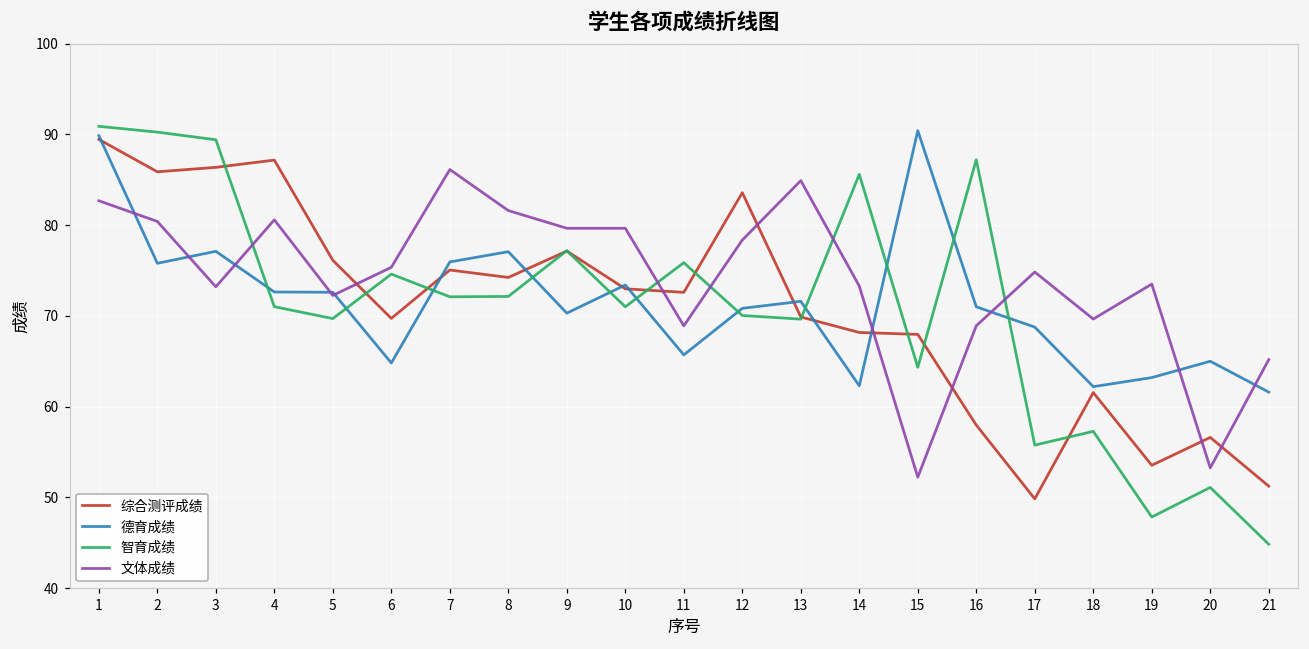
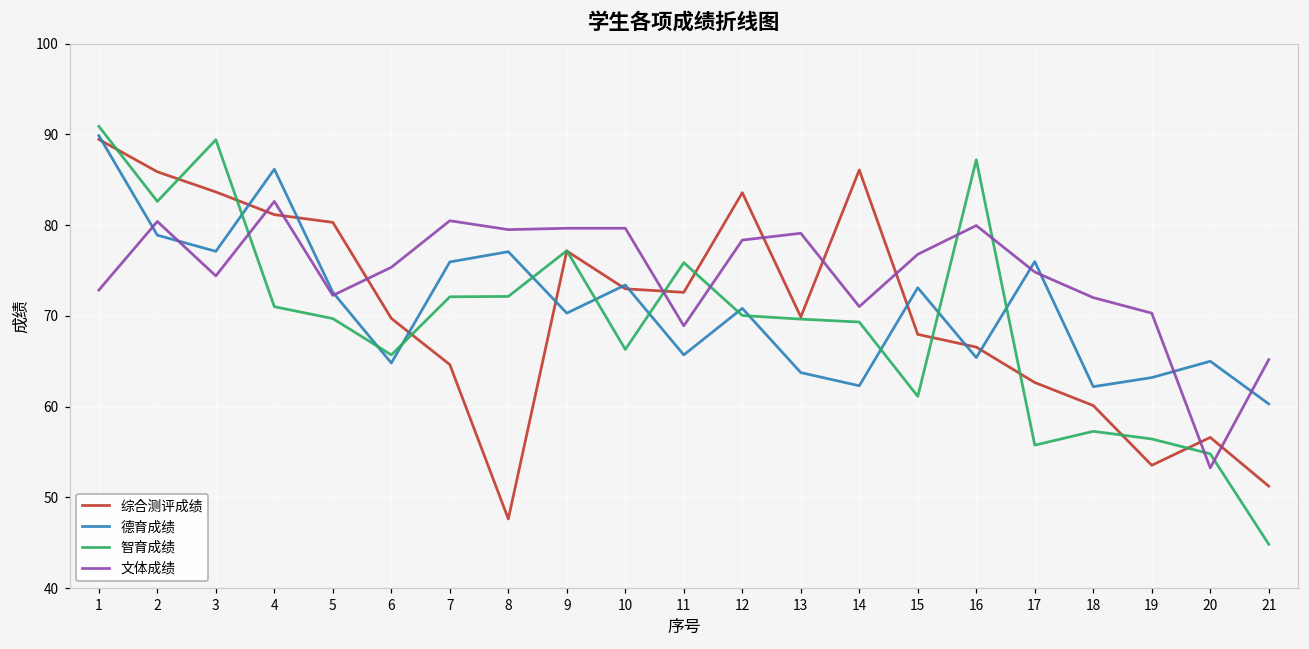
文体成绩, 1: 83 -> 73
德育成绩, 2: 76 -> 79
智育成绩, 2: 90 -> 83
综合测评成绩, 3: 86 -> 84
文体成绩, 3: 73 -> 74
综合测评成绩, 4: 87 -> 81
德育成绩, 4: 73 -> 86
文体成绩, 4: 81 -> 83
综合测评成绩, 5: 76 -> 80
智育成绩, 6: 75 -> 66
综合测评成绩, 7: 75 -> 65
文体成绩, 7: 86 -> 80
综合测评成绩, 8: 74 -> 48
文体成绩, 8: 82 -> 80
智育成绩, 10: 71 -> 66
德育成绩, 13: 72 -> 64
文体成绩, 13: 85 -> 79
综合测评成绩, 14: 68 -> 86
智育成绩, 14: 86 -> 69
文体成绩, 14: 73 -> 71
德育成绩, 15: 90 -> 73
智育成绩, 15: 64 -> 61
文体成绩, 15: 52 -> 77
综合测评成绩, 16: 58 -> 67
德育成绩, 16: 71 -> 65
文体成绩, 16: 69 -> 80
综合测评成绩, 17: 50 -> 63
德育成绩, 17: 69 -> 76
综合测评成绩, 18: 62 -> 60
文体成绩, 18: 70 -> 72
智育成绩, 19: 48 -> 56
文体成绩, 19: 74 -> 70
智育成绩, 20: 51 -> 55
德育成绩, 21: 62 -> 60
